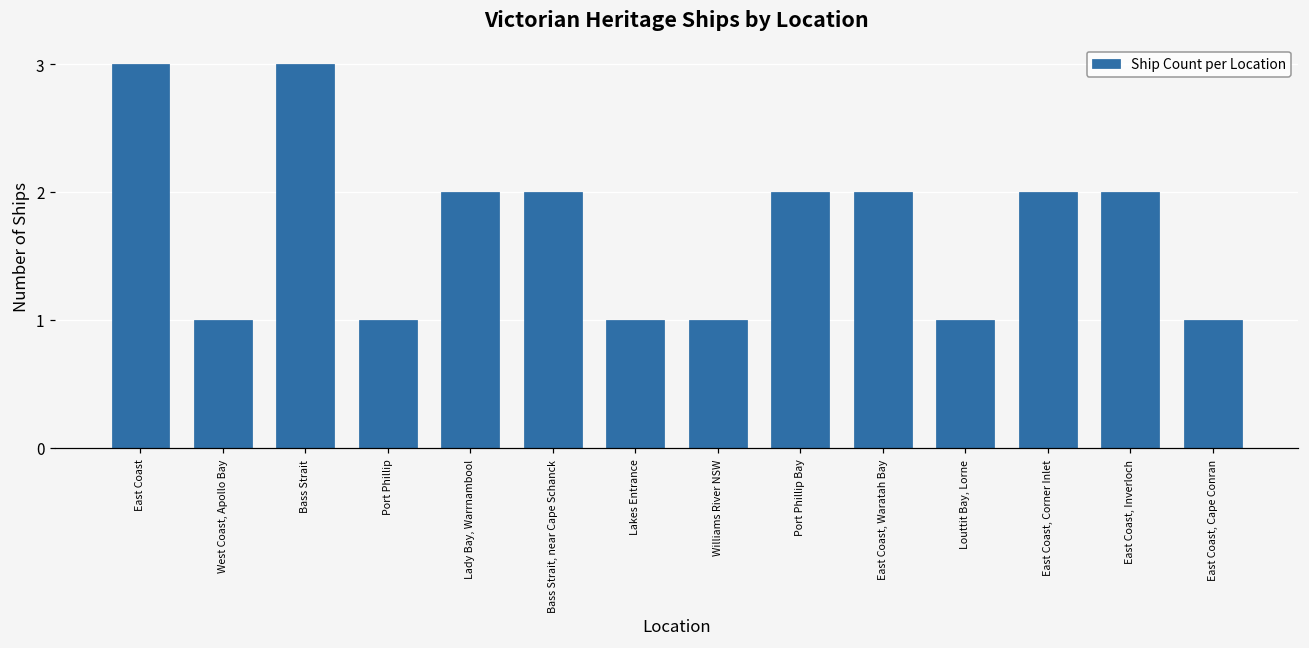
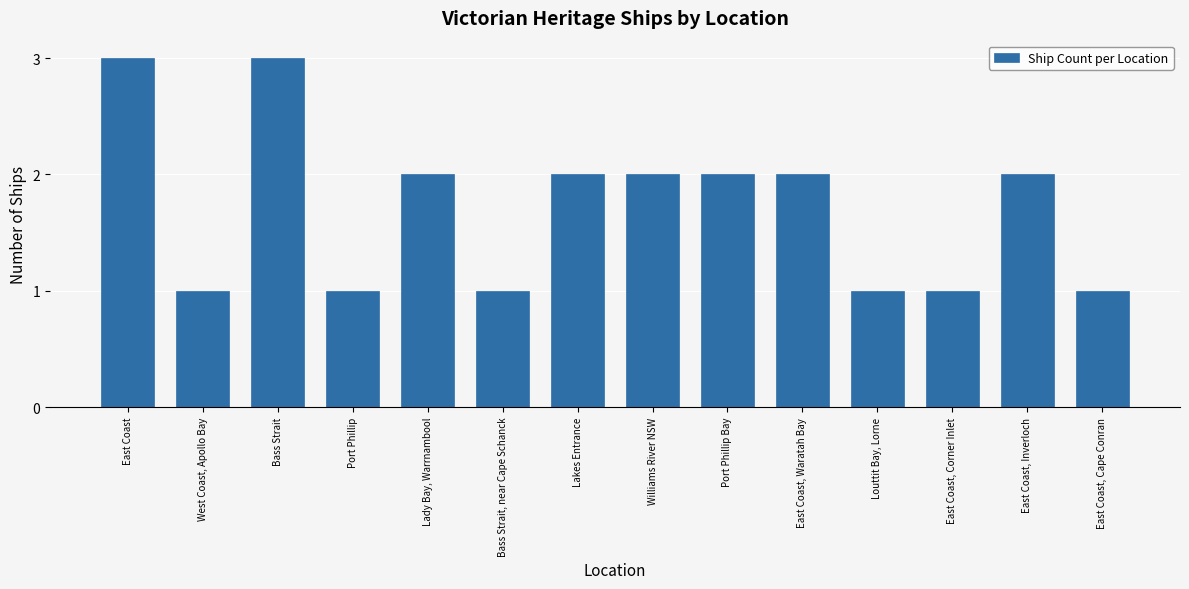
Bass Strait, near Cape Schanck: 2 -> 1
Lakes Entrance: 1 -> 2
Williams River NSW: 1 -> 2
East Coast, Corner Inlet: 2 -> 1
